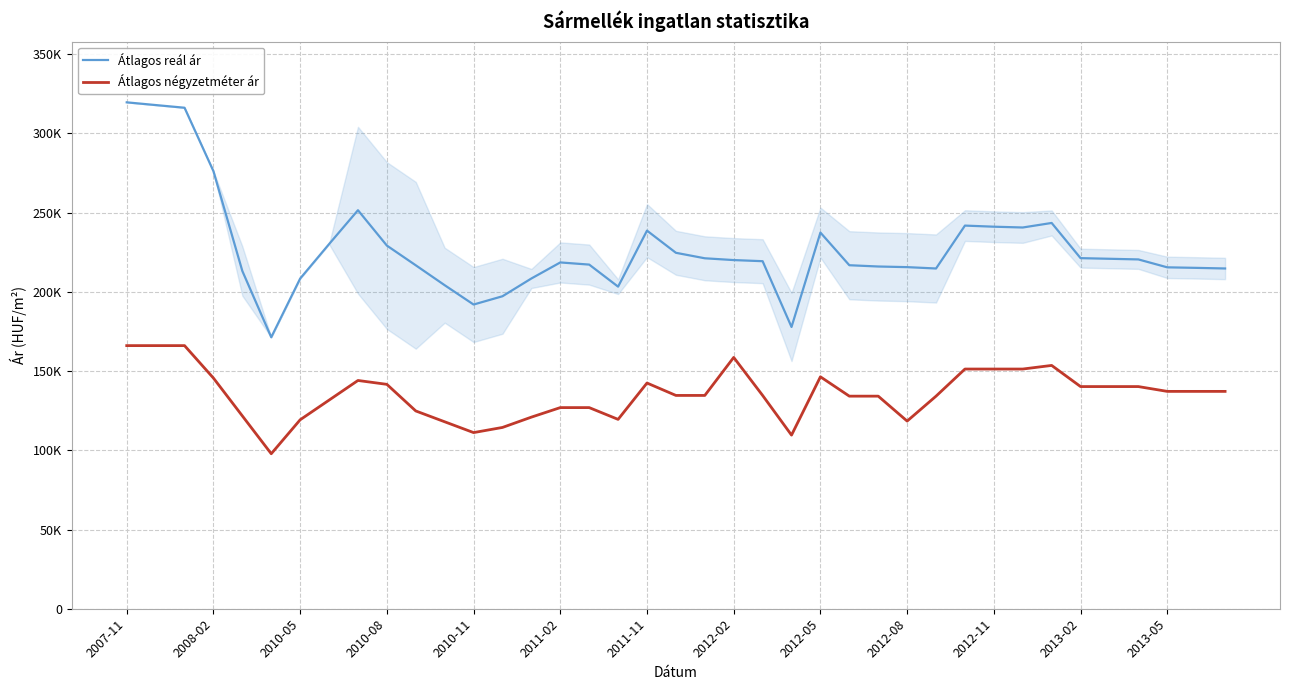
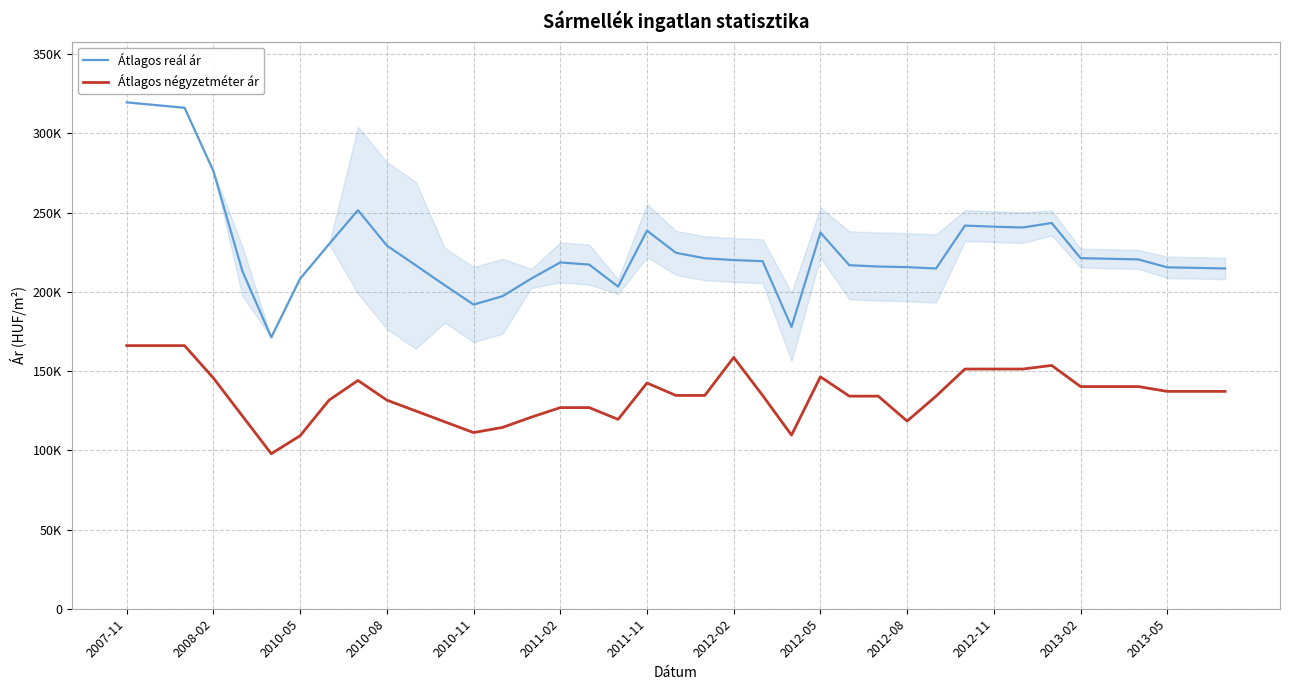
Átlagos négyzetméter ár, 2010-05: 119000 -> 109000
Átlagos négyzetméter ár, 2010-08: 142000 -> 132000
